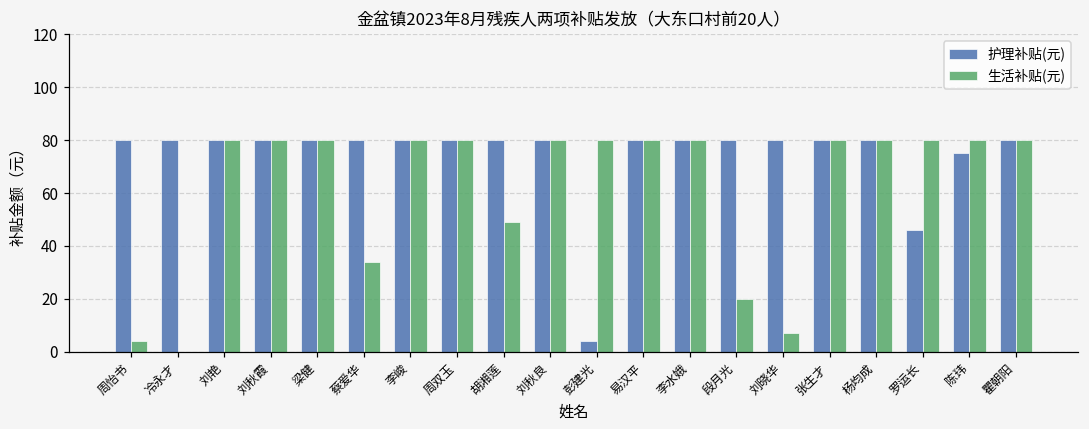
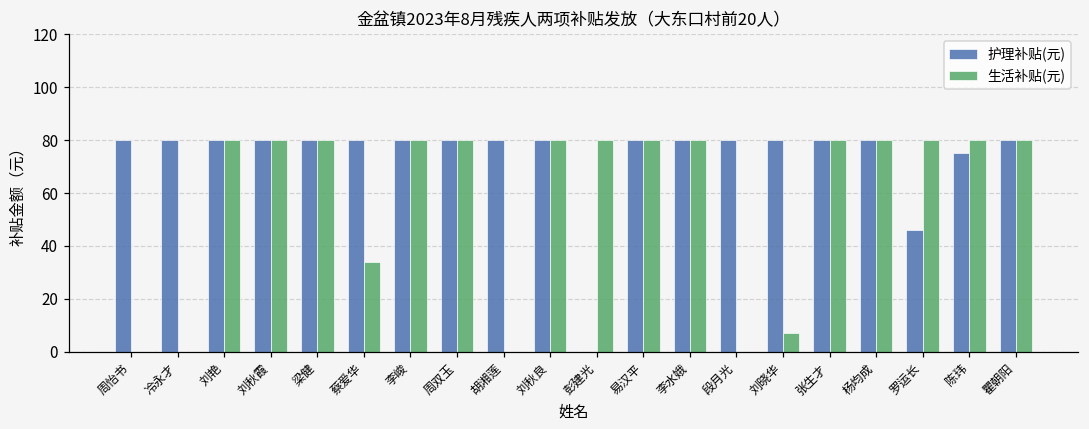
生活补贴(元), 周怡书: 4 -> 0
生活补贴(元), 胡湘莲: 49 -> 0
护理补贴(元), 彭建光: 4 -> 0
生活补贴(元), 段月光: 20 -> 0
